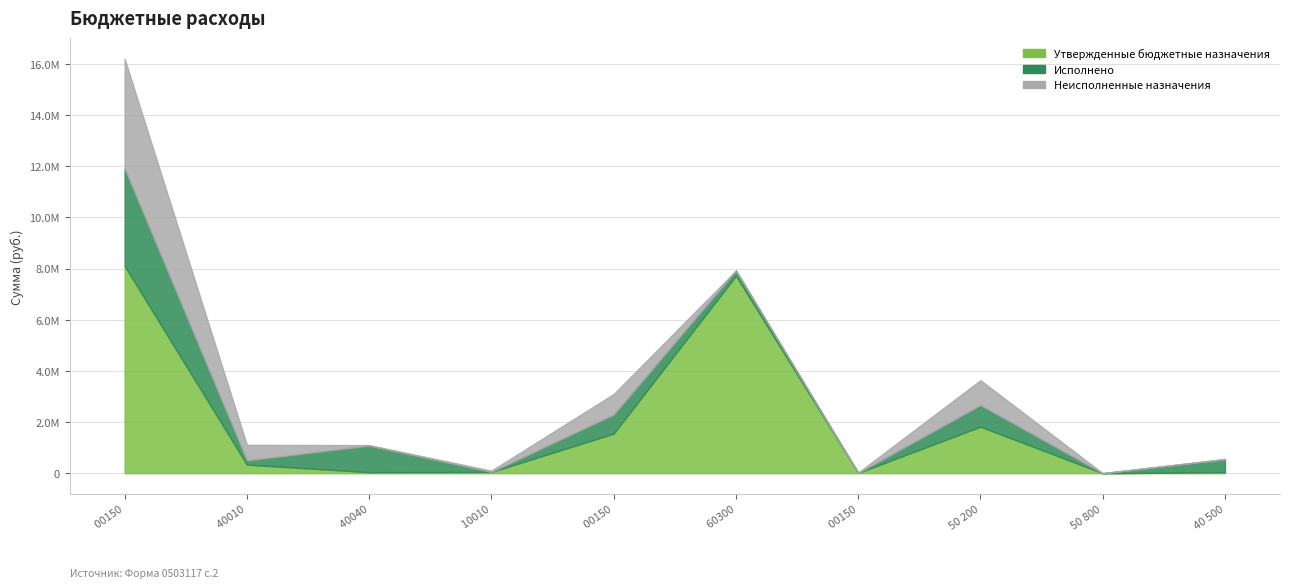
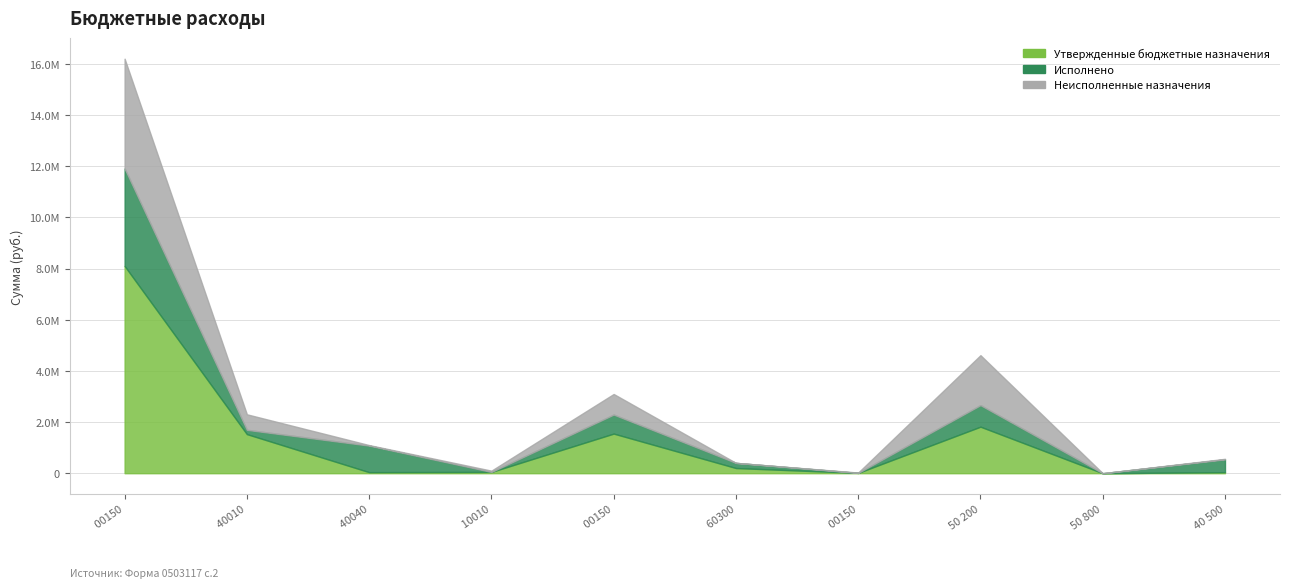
Утвержденные бюджетные назначения, 40010: 300000 -> 1500000
Утвержденные бюджетные назначения, 60300: 7700000 -> 200000
Неисполненные назначения, 50 200: 1000000 -> 2000000
